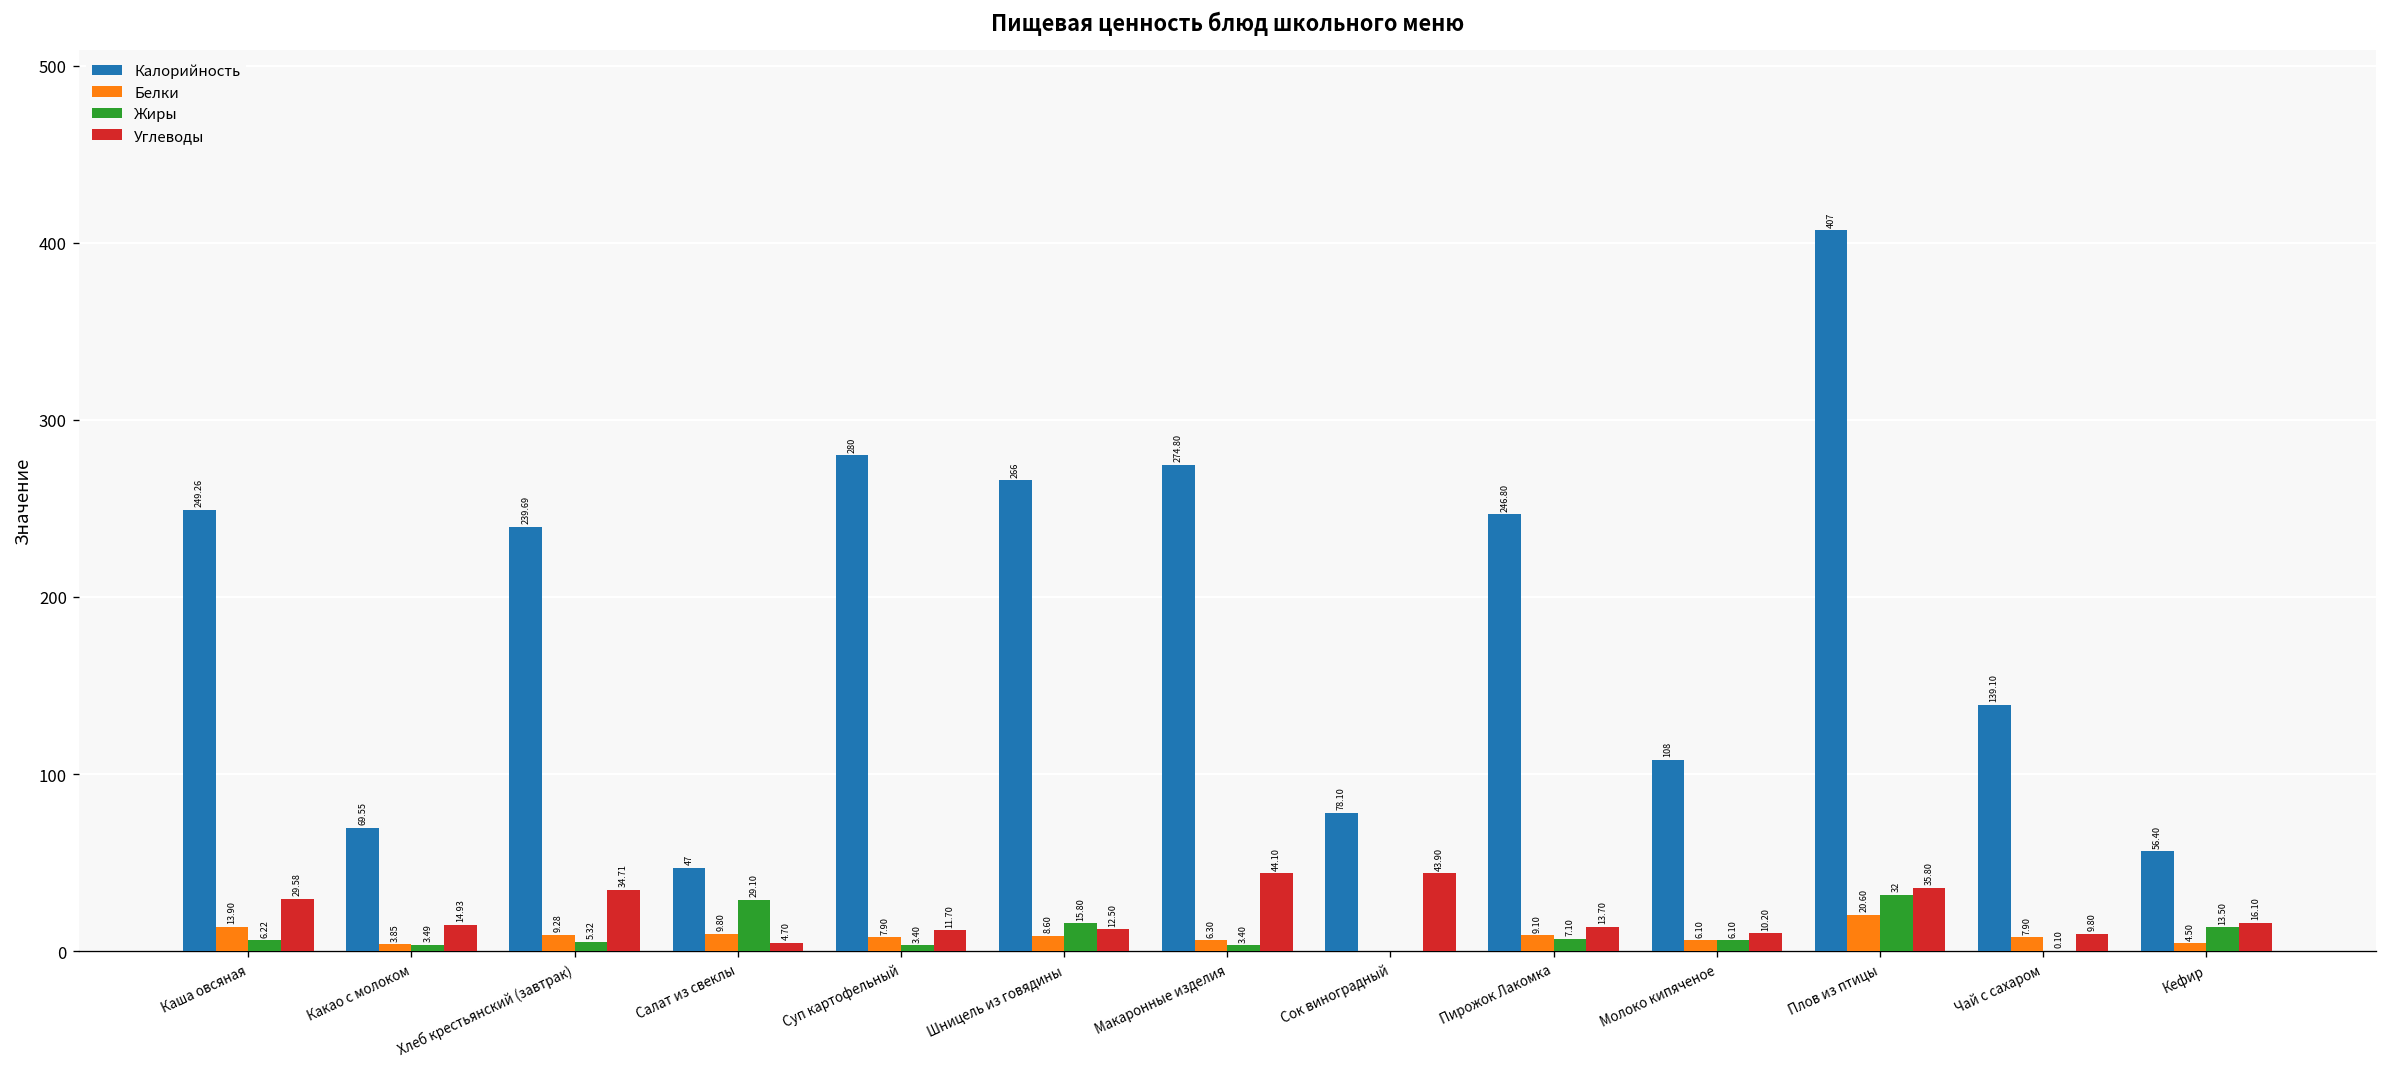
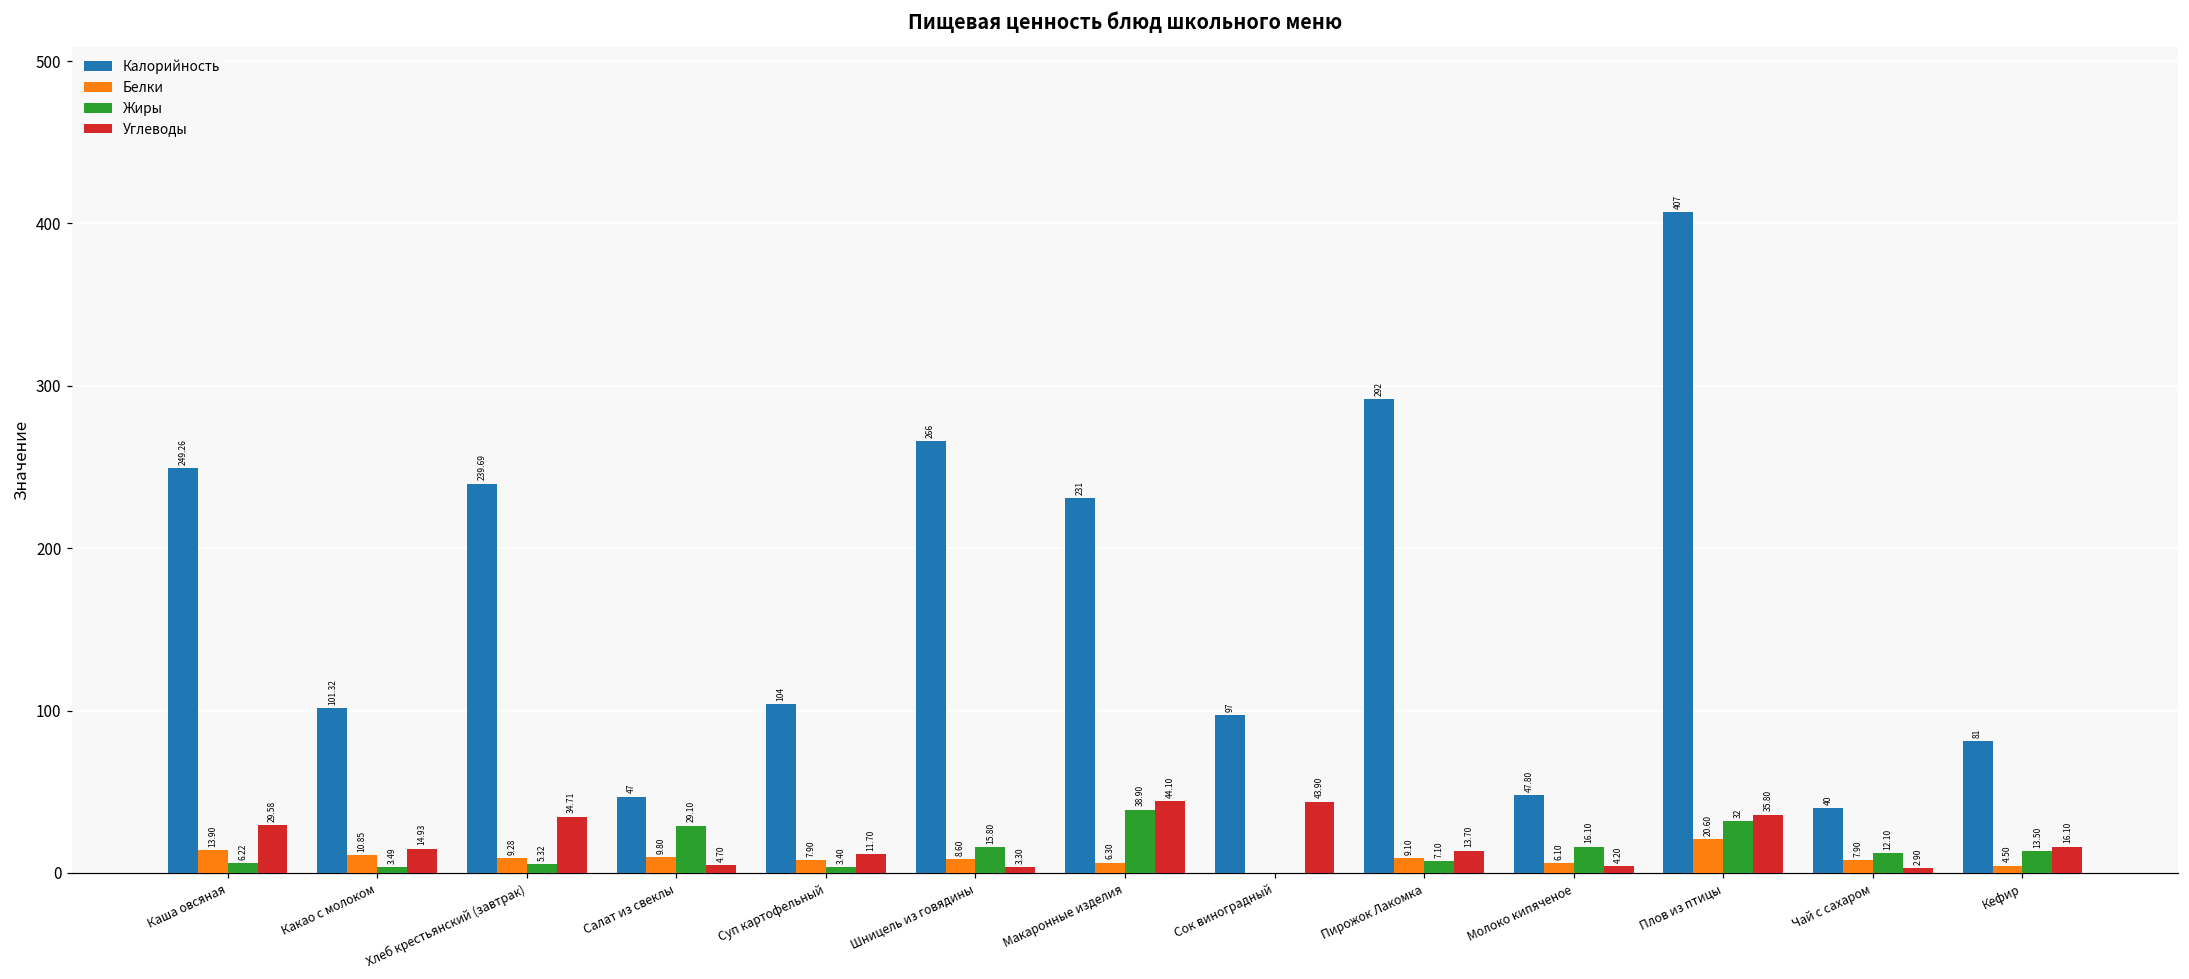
Калорийность, Какао с молоком: 69.55 -> 101.32
Белки, Какао с молоком: 3.85 -> 10.85
Калорийность, Суп картофельный: 280 -> 104
Углеводы, Шницель из говядины: 12.50 -> 3.30
Калорийность, Макаронные изделия: 274.80 -> 231
Жиры, Макаронные изделия: 3.40 -> 38.90
Калорийность, Сок виноградный: 78.10 -> 97
Калорийность, Пирожок Лакомка: 246.80 -> 292
Калорийность, Молоко кипяченое: 108 -> 47.80
Жиры, Молоко кипяченое: 6.10 -> 16.10
Углеводы, Молоко кипяченое: 10.20 -> 4.20
Калорийность, Чай с сахаром: 139.10 -> 40
Жиры, Чай с сахаром: 0.10 -> 12.10
Углеводы, Чай с сахаром: 9.80 -> 2.90
Калорийность, Кефир: 56.40 -> 81
